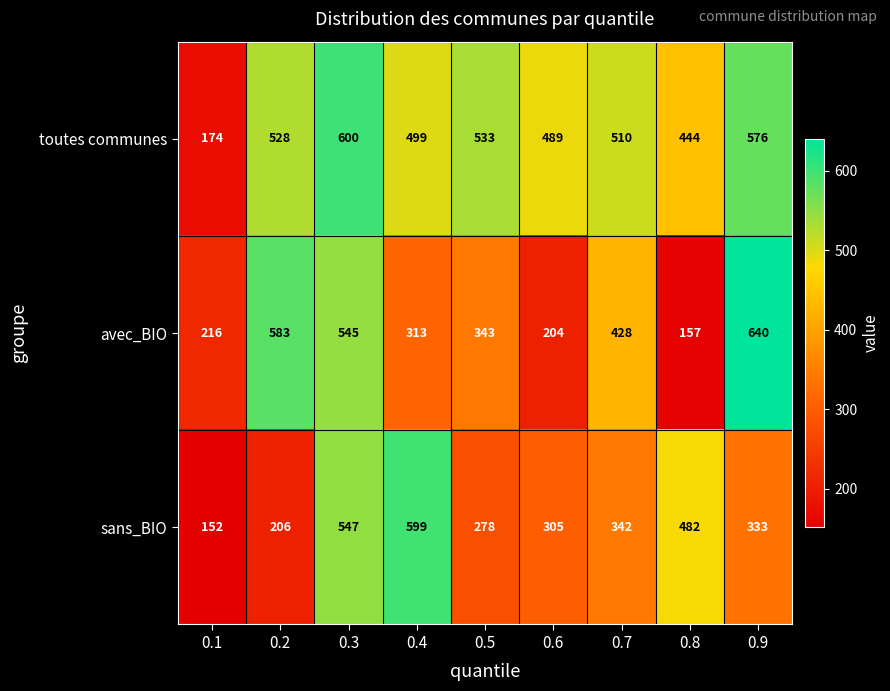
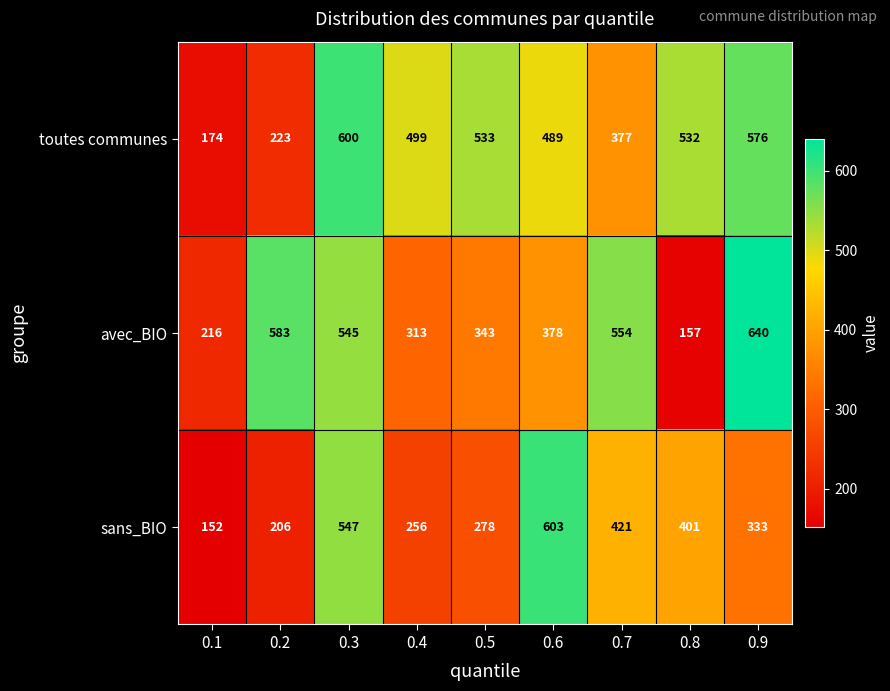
toutes communes, 0.2: 528 -> 223
toutes communes, 0.7: 510 -> 377
toutes communes, 0.8: 444 -> 532
avec_BIO, 0.6: 204 -> 378
avec_BIO, 0.7: 428 -> 554
sans_BIO, 0.4: 599 -> 256
sans_BIO, 0.6: 305 -> 603
sans_BIO, 0.7: 342 -> 421
sans_BIO, 0.8: 482 -> 401
